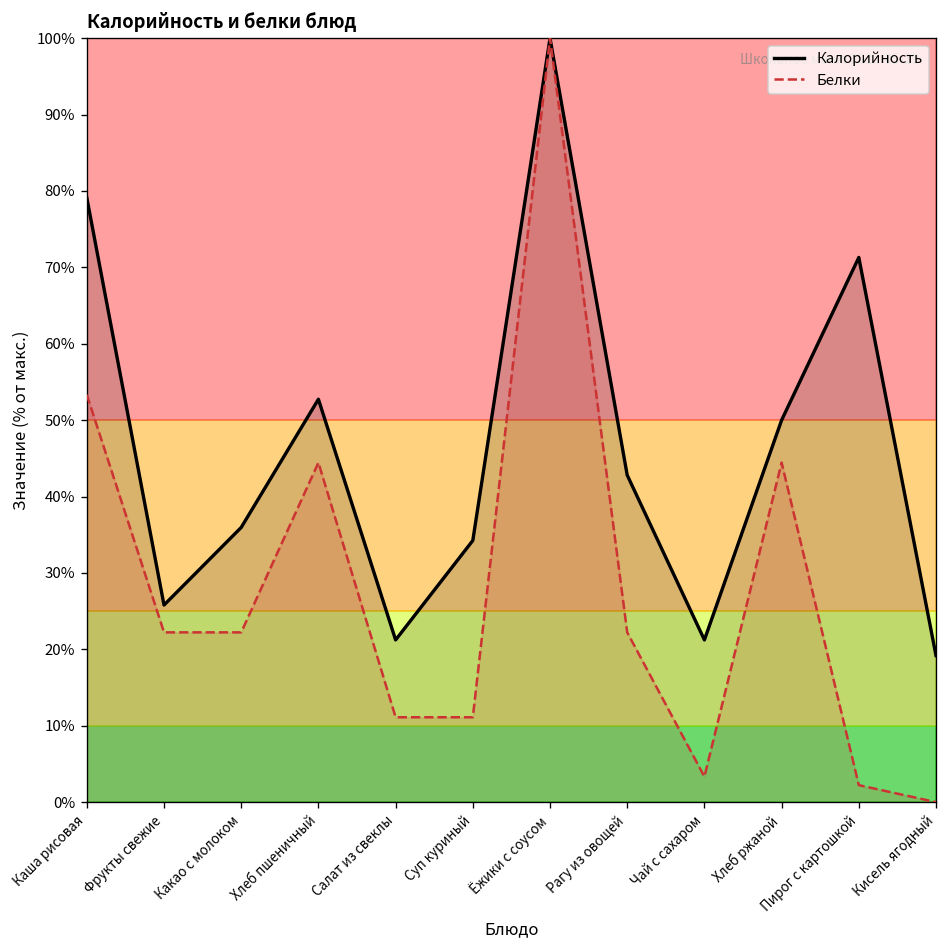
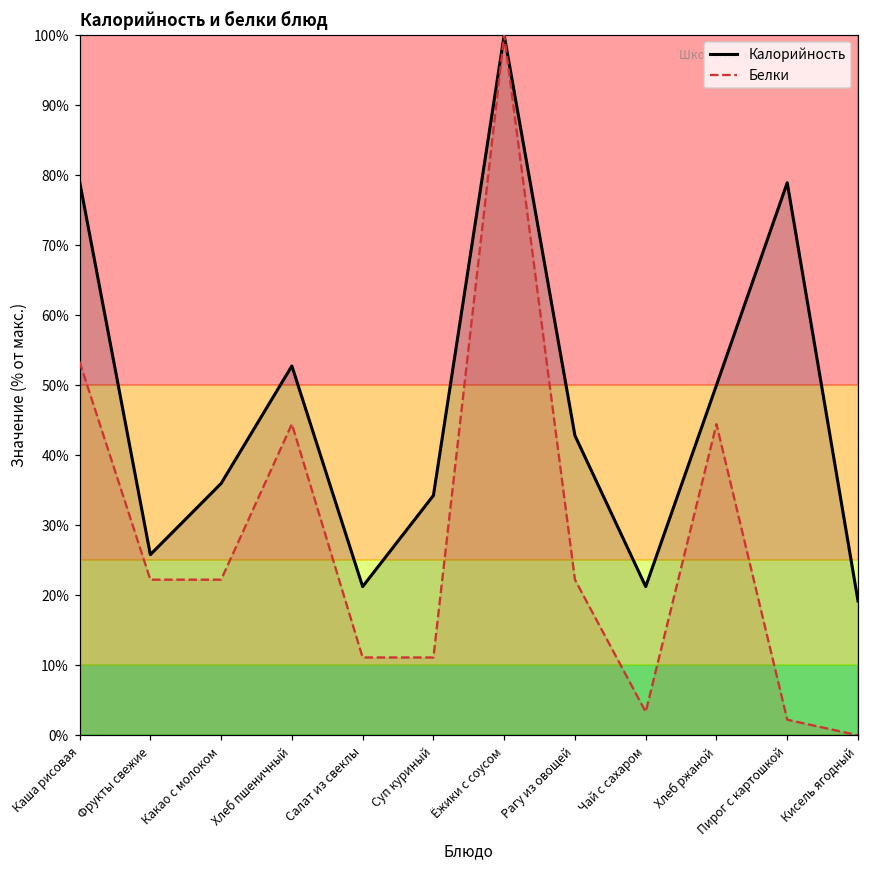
Калорийность, Пирог с картошкой: 71% -> 79%
